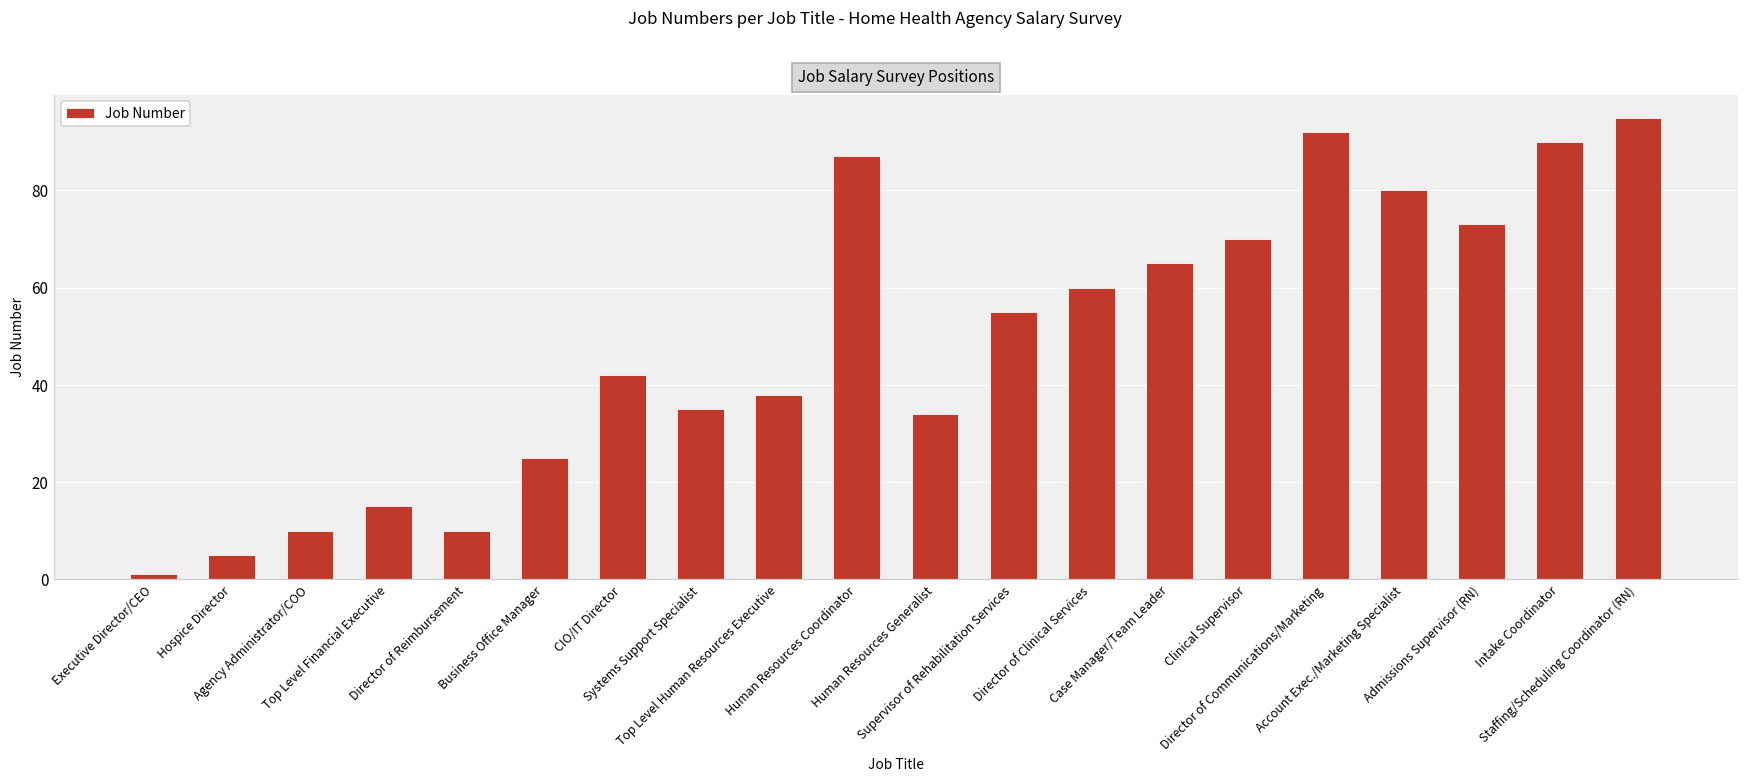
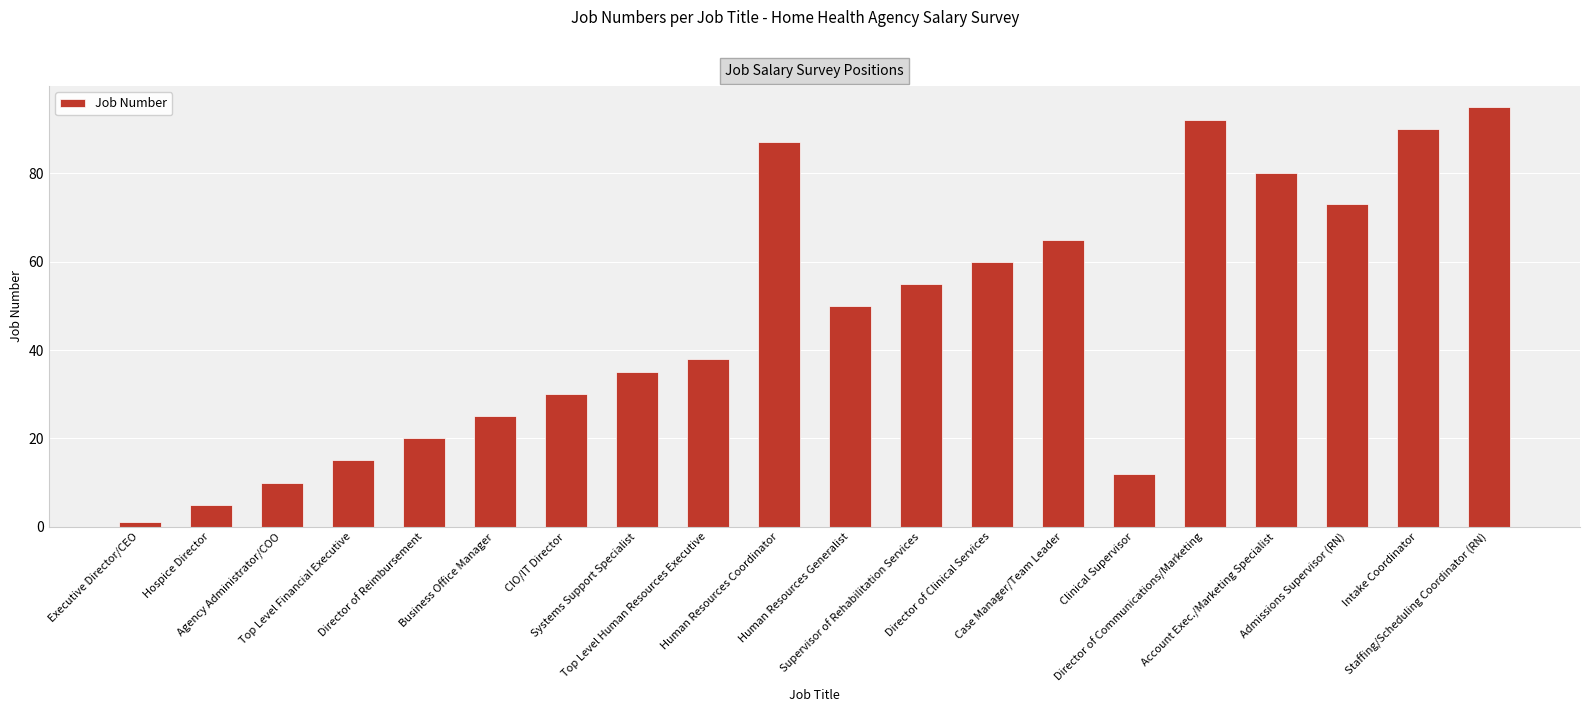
Director of Reimbursement: 10 -> 20
CIO/IT Director: 42 -> 30
Human Resources Generalist: 34 -> 50
Clinical Supervisor: 70 -> 12
